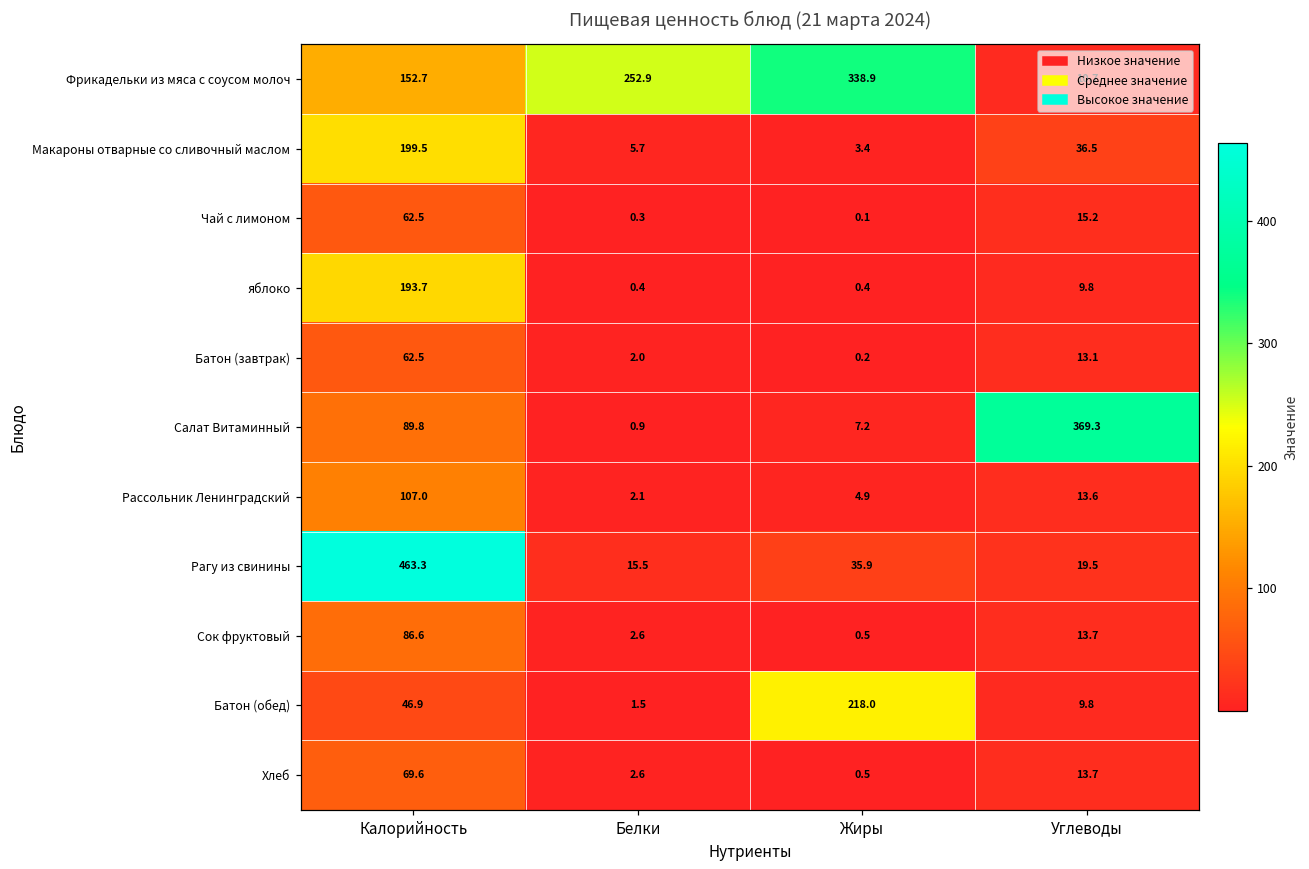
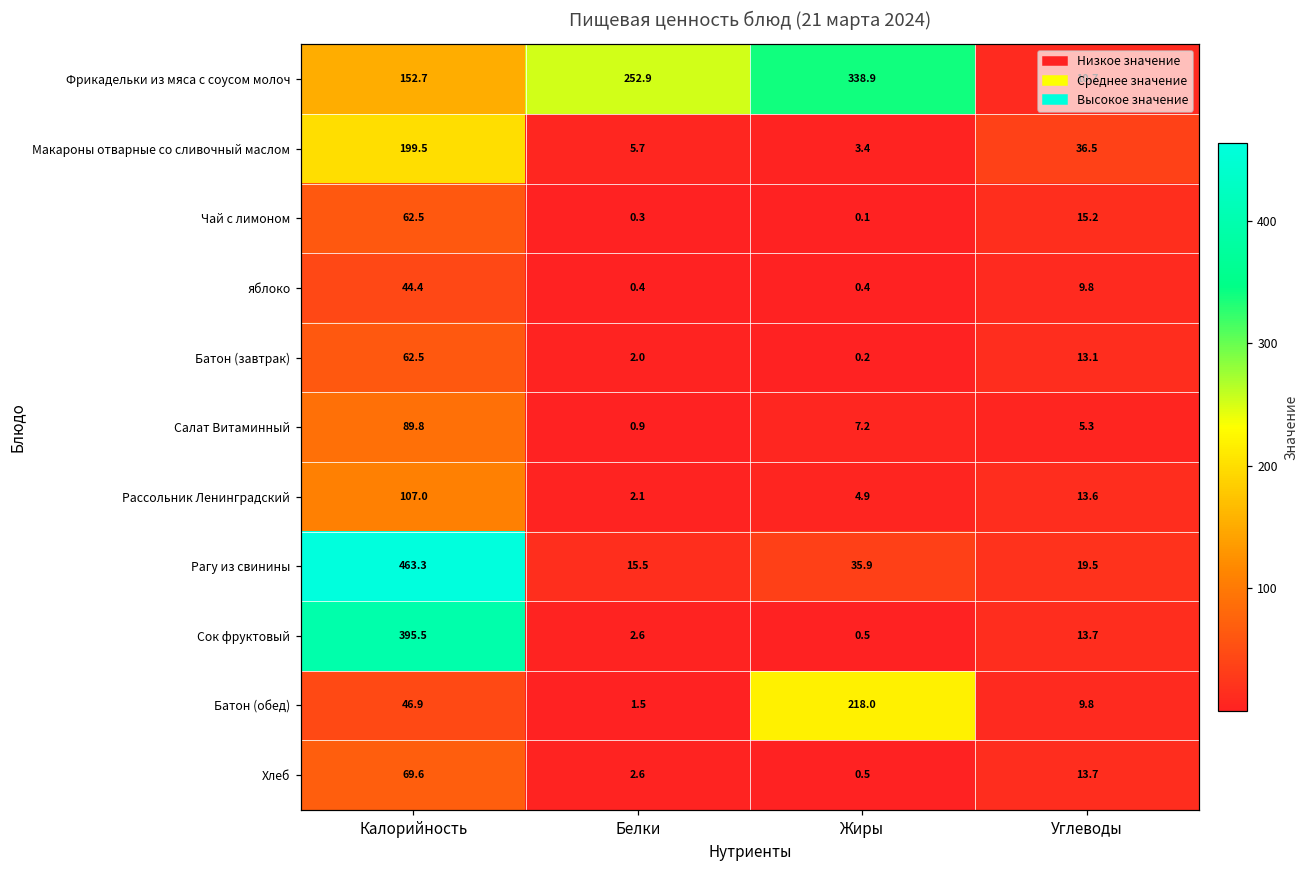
яблоко, Калорийность: 193.7 -> 44.4
Салат Витаминный, Углеводы: 369.3 -> 5.3
Сок фруктовый, Калорийность: 86.6 -> 395.5
